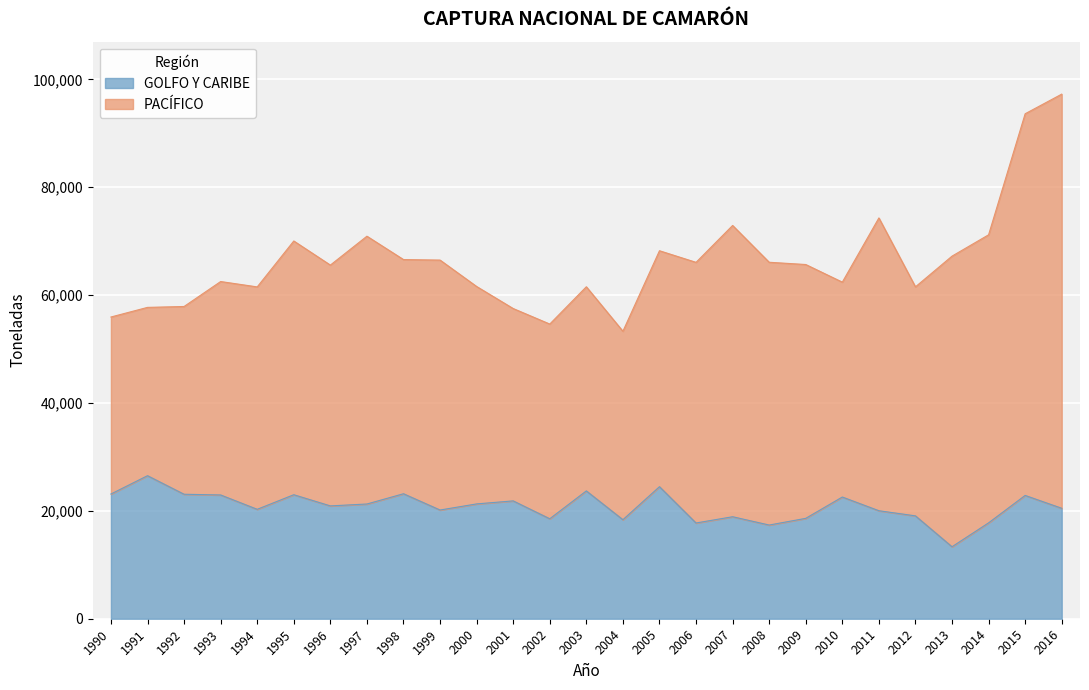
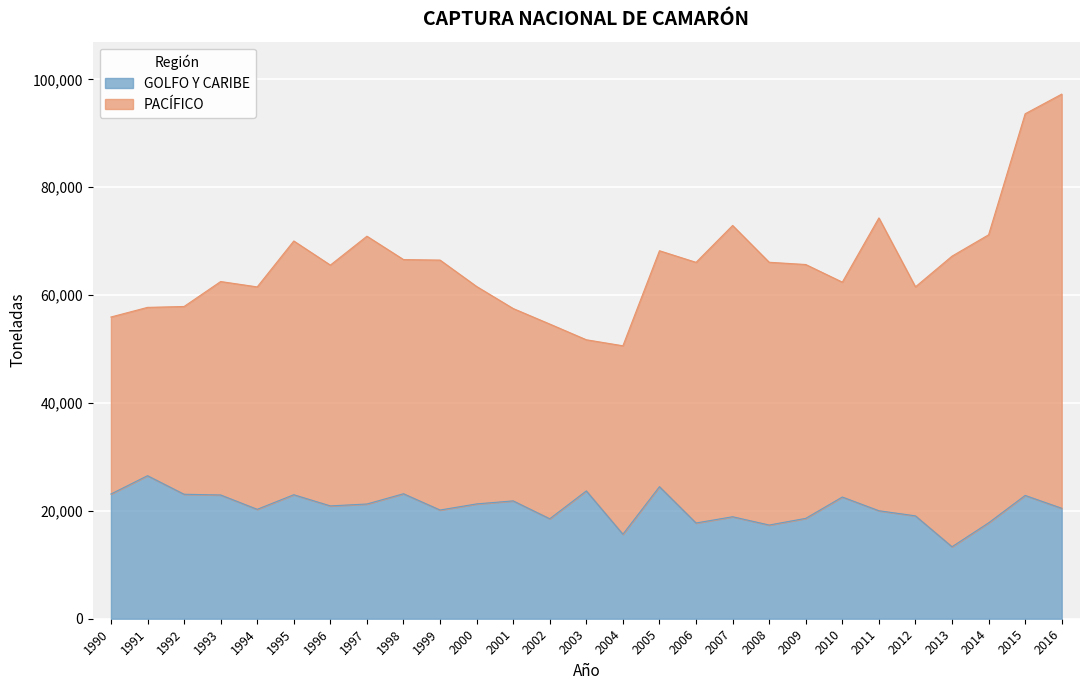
PACÍFICO, 2003: 38,000 -> 28,000
GOLFO Y CARIBE, 2004: 18,000 -> 16,000
